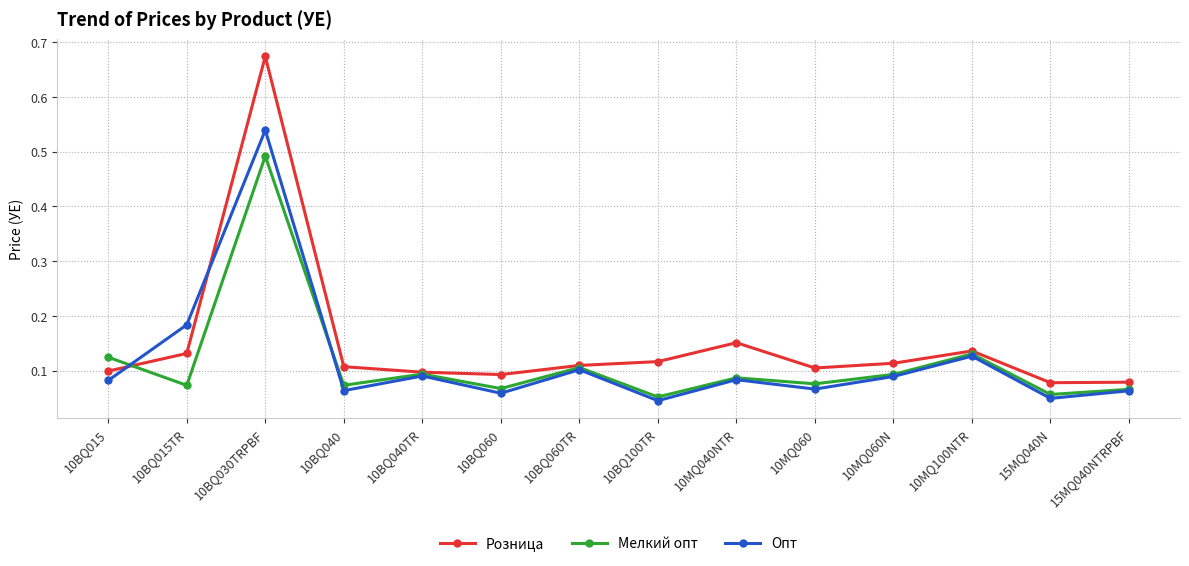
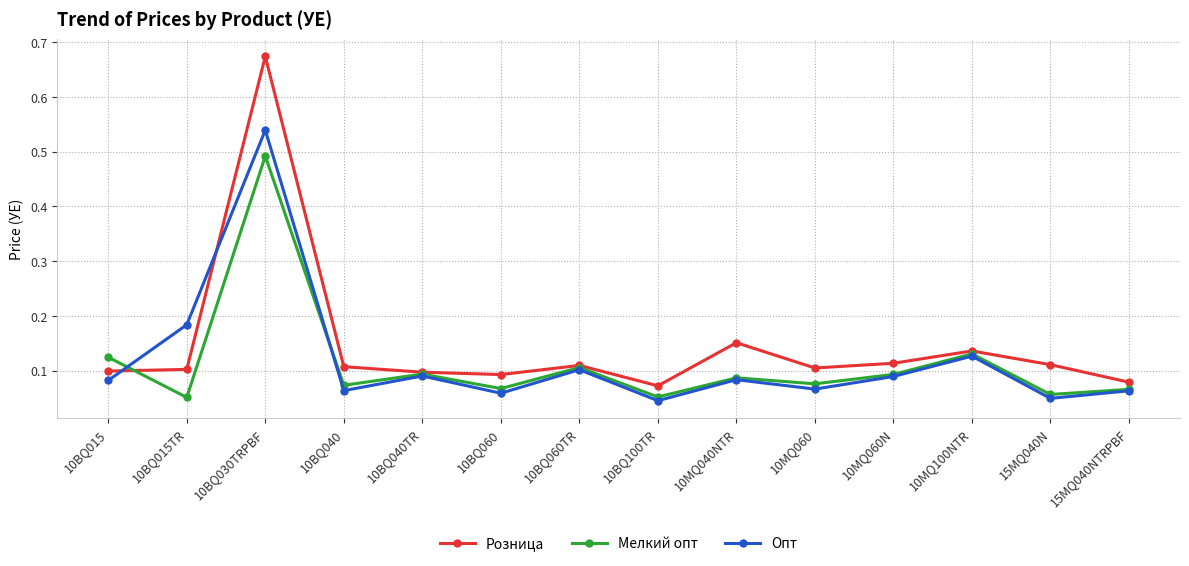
Розница, 10BQ015TR: 0.13 -> 0.10
Мелкий опт, 10BQ015TR: 0.07 -> 0.05
Розница, 10BQ100TR: 0.12 -> 0.07
Розница, 15MQ040N: 0.08 -> 0.11
